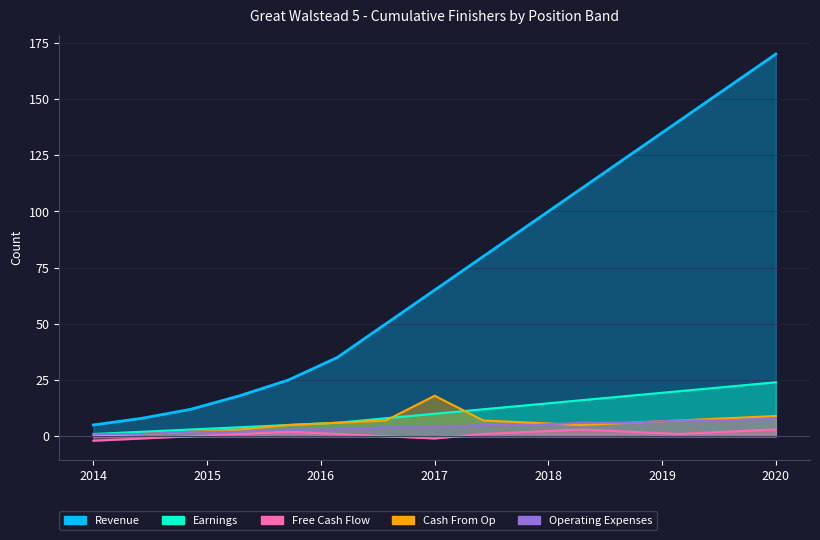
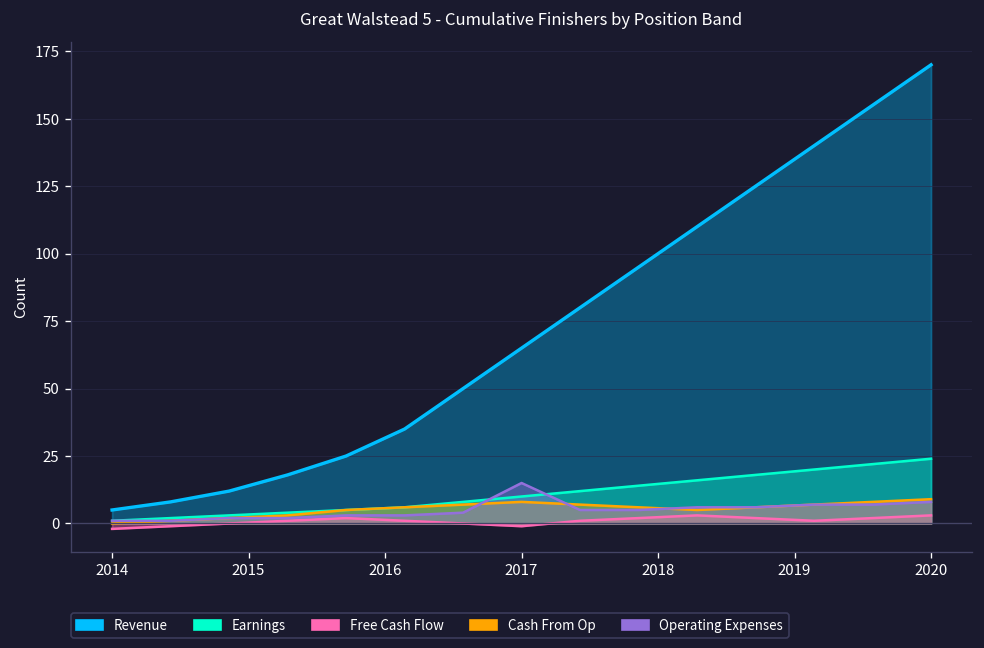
Cash From Op, 2017: 18 -> 8
Operating Expenses, 2017: 4 -> 15
